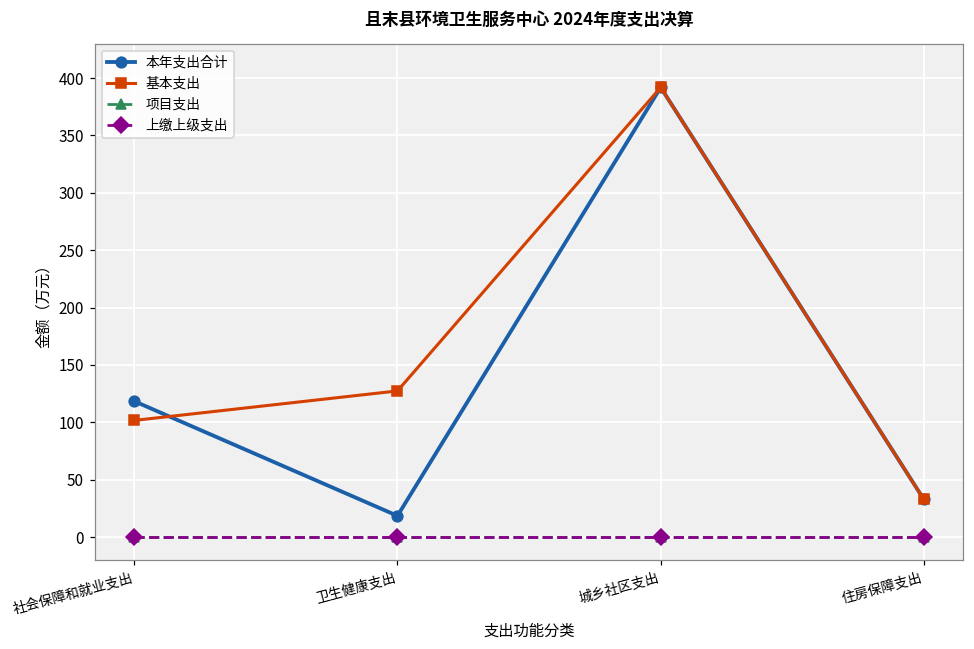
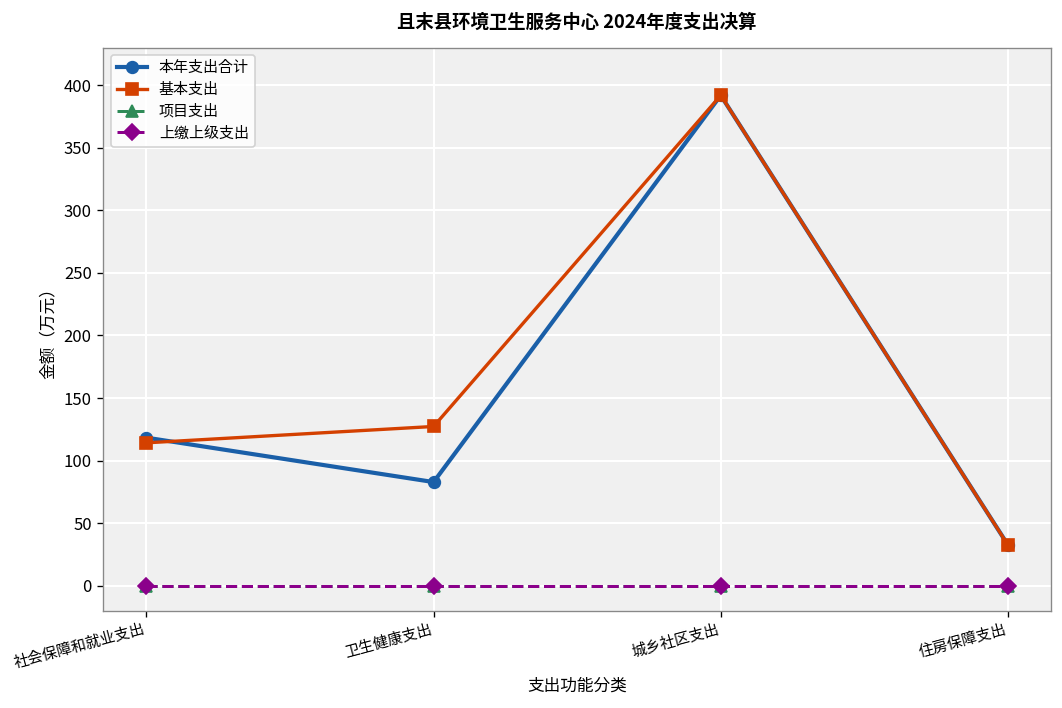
基本支出, 社会保障和就业支出: 102 -> 114
本年支出合计, 卫生健康支出: 18 -> 83
